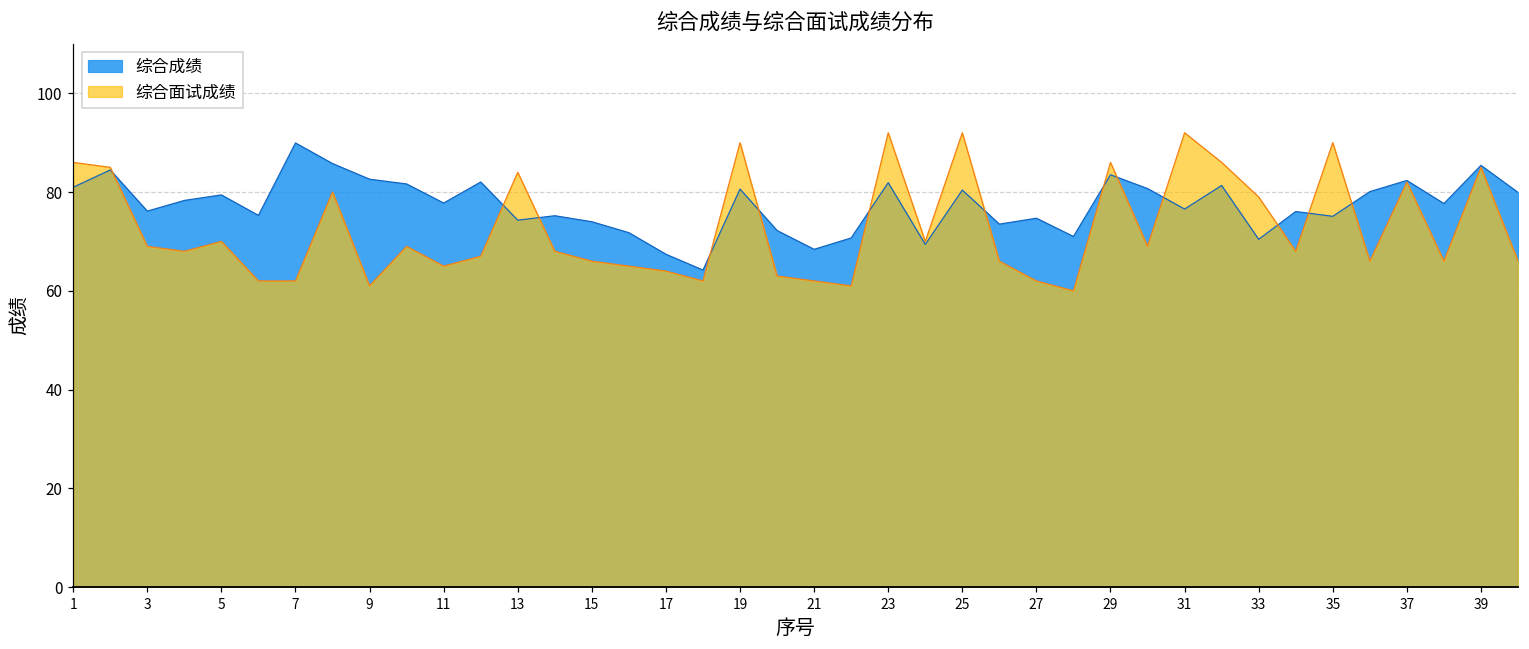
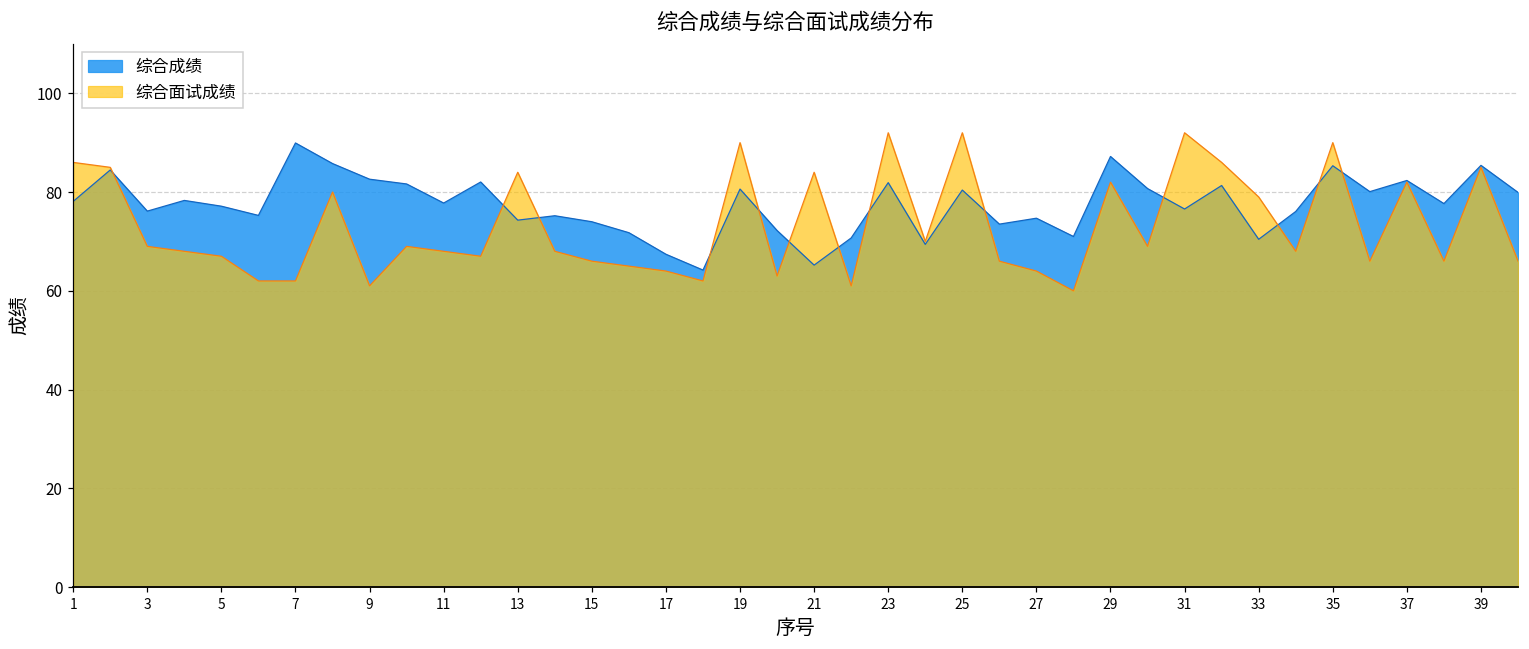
综合成绩, 1: 81 -> 78
综合成绩, 5: 79 -> 77
综合面试成绩, 5: 70 -> 67
综合面试成绩, 11: 65 -> 68
综合成绩, 21: 68 -> 65
综合面试成绩, 21: 62 -> 84
综合面试成绩, 27: 62 -> 64
综合成绩, 29: 84 -> 87
综合面试成绩, 29: 86 -> 82
综合成绩, 35: 75 -> 85
